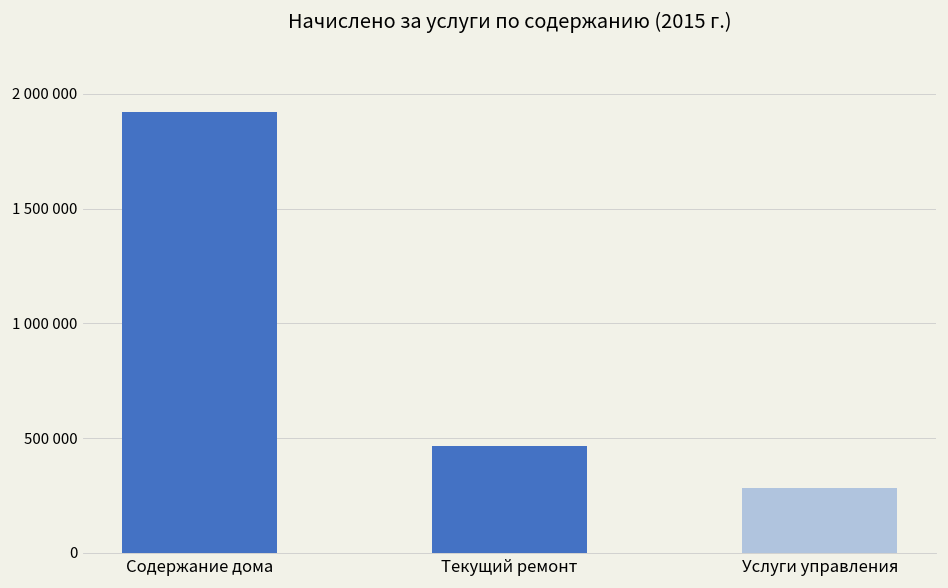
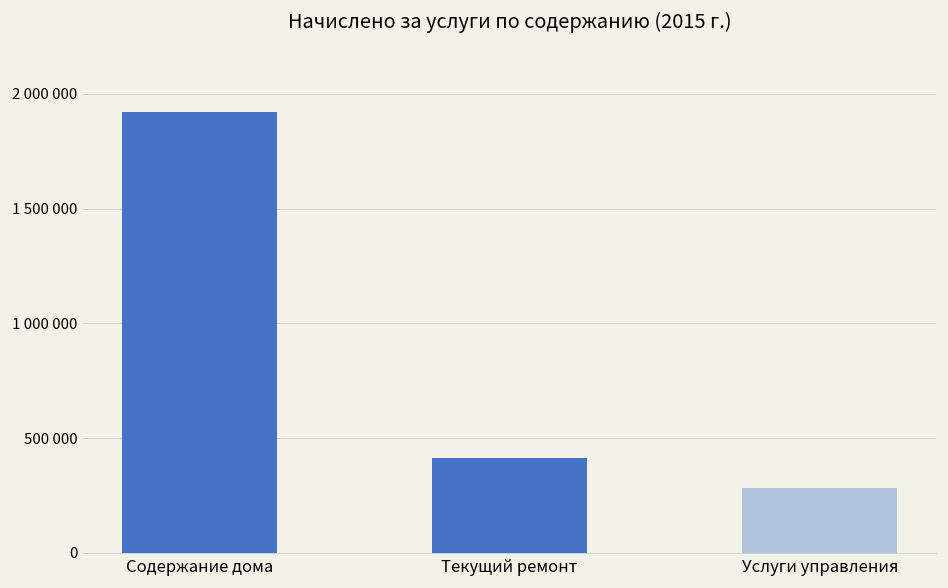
Текущий ремонт: 470000 -> 410000
